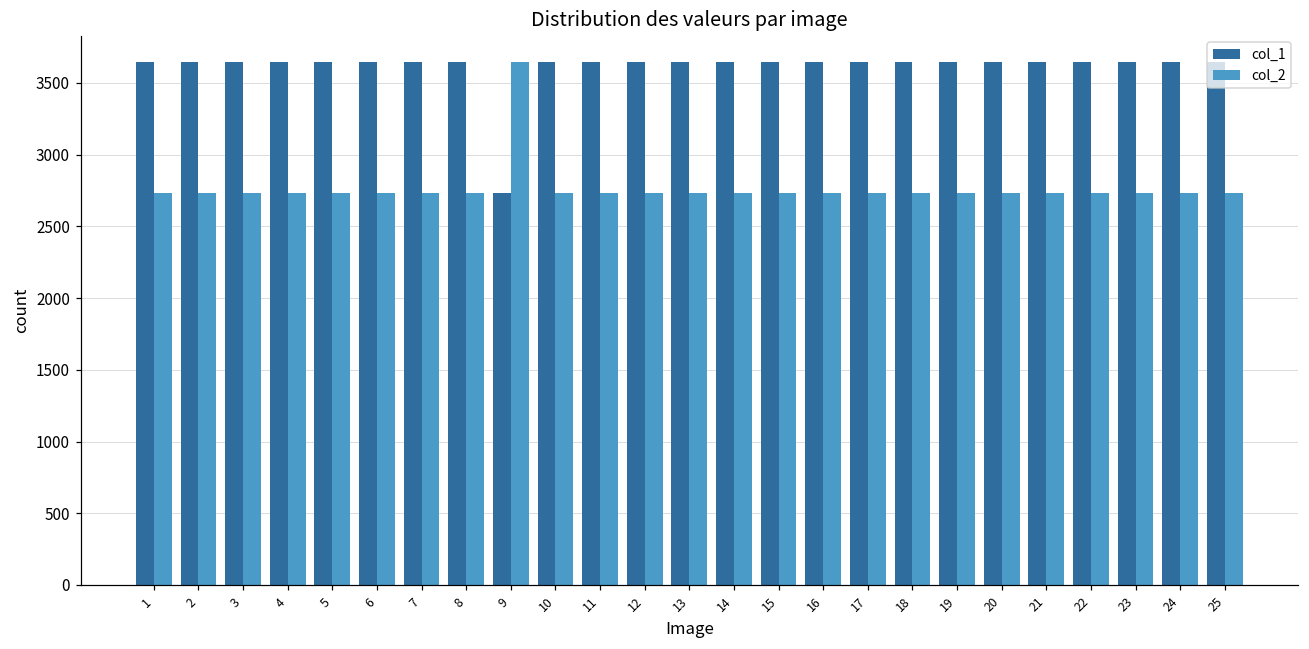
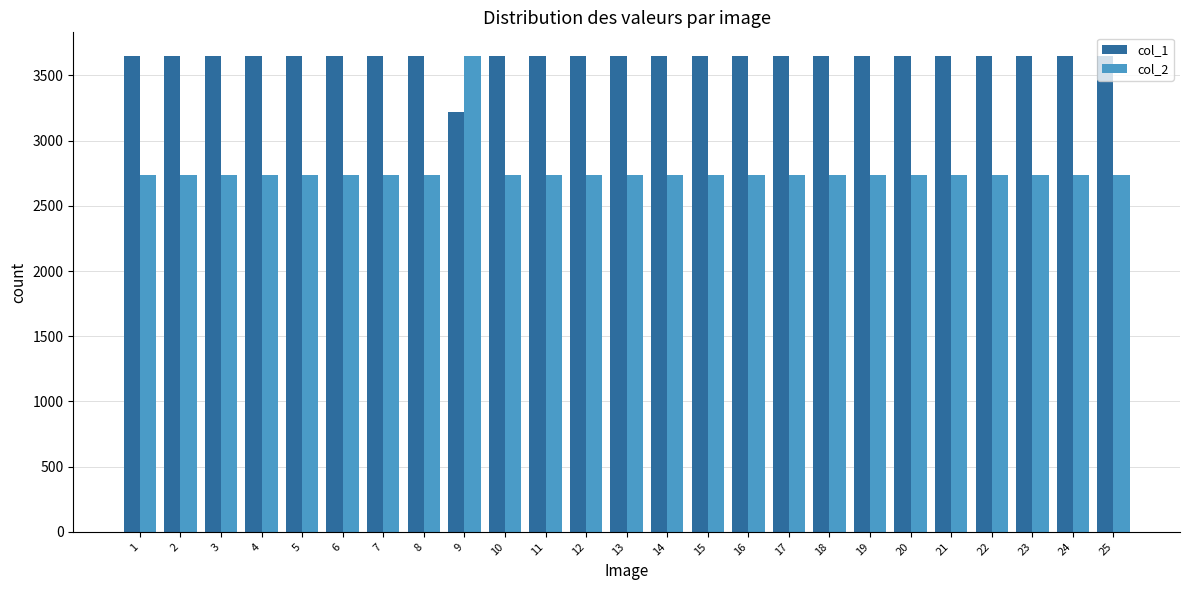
col_1, 9: 2740 -> 3220
